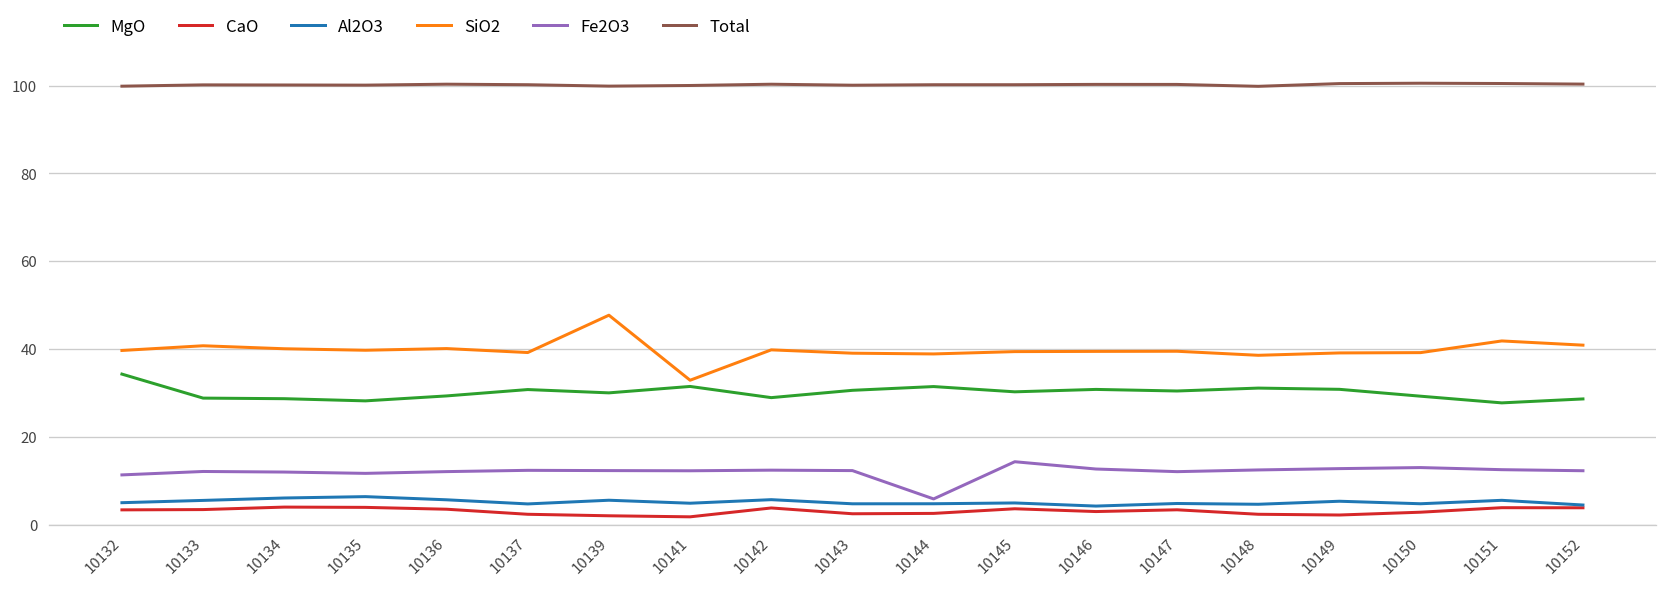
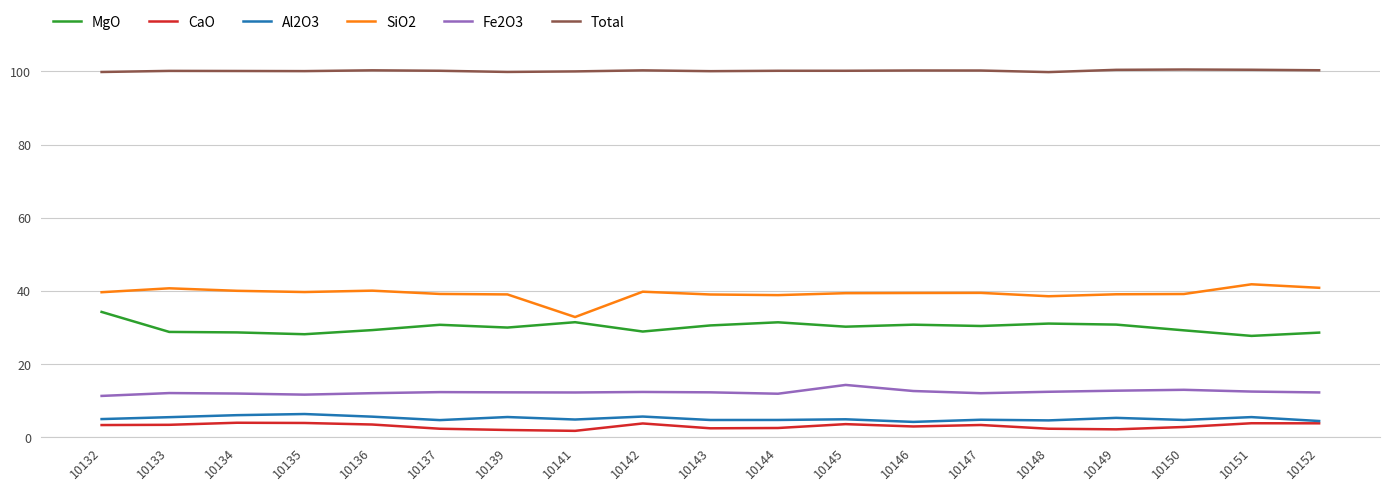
SiO2, 10139: 48 -> 39
Fe2O3, 10144: 6 -> 12
